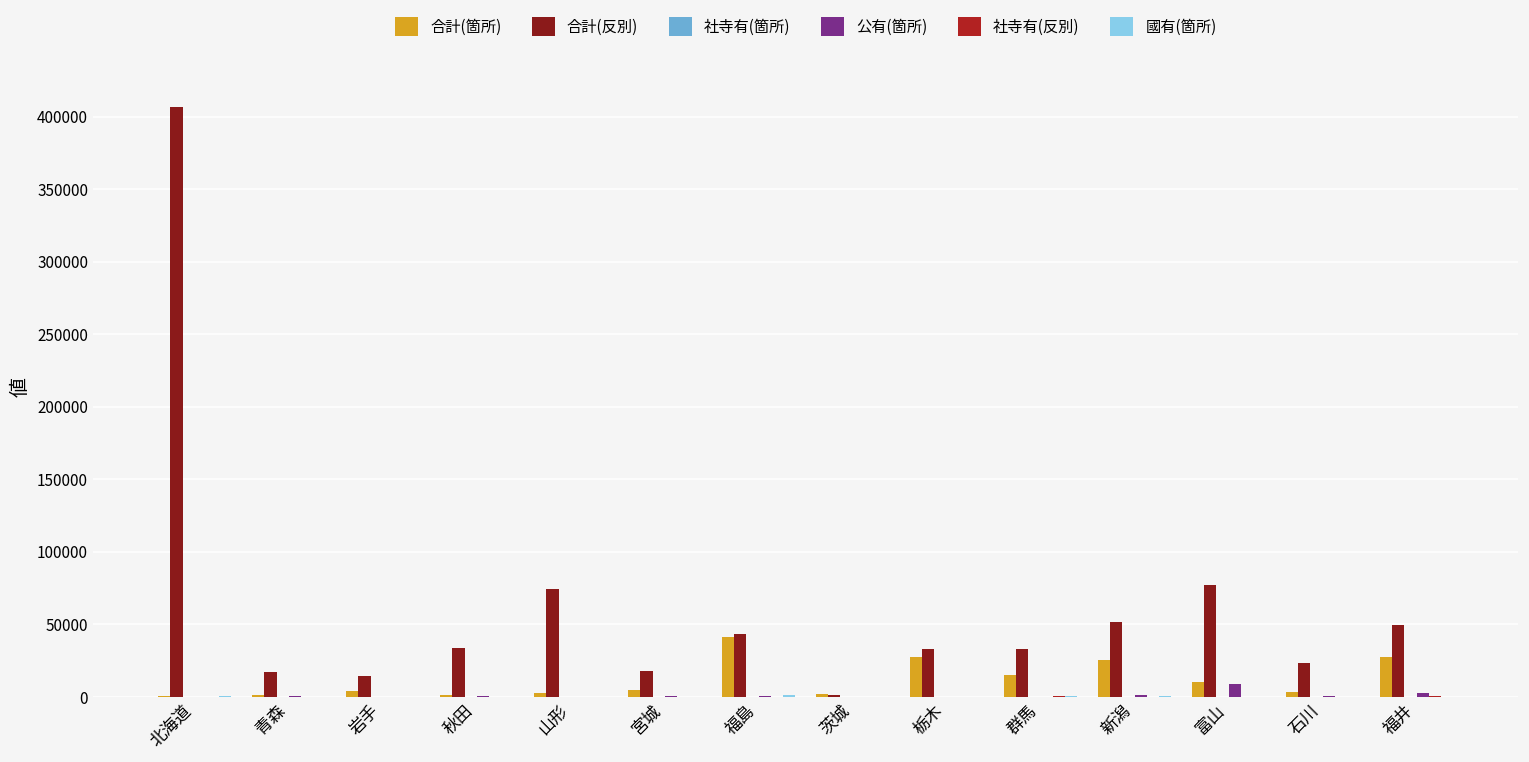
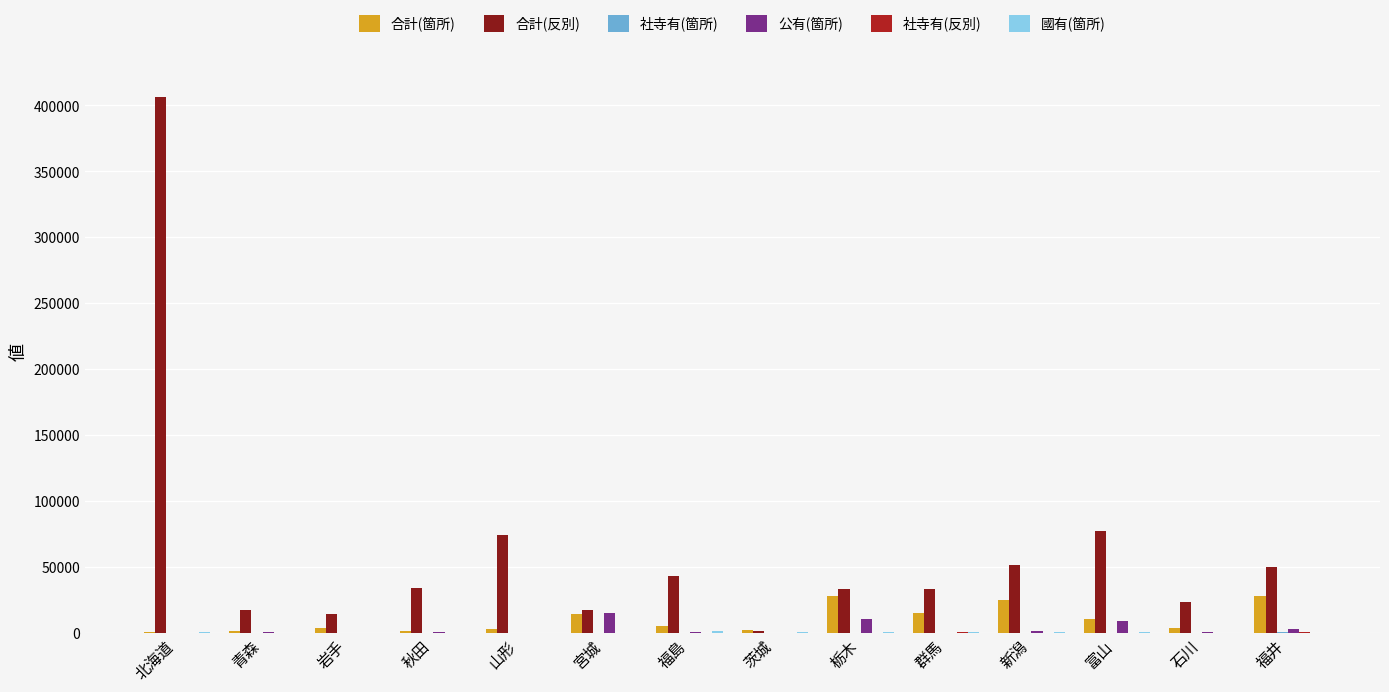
合計(箇所), 宮城: 4000 -> 14000
公有(箇所), 宮城: 1000 -> 15000
合計(箇所), 福島: 41000 -> 5000
公有(箇所), 栃木: 0 -> 11000
